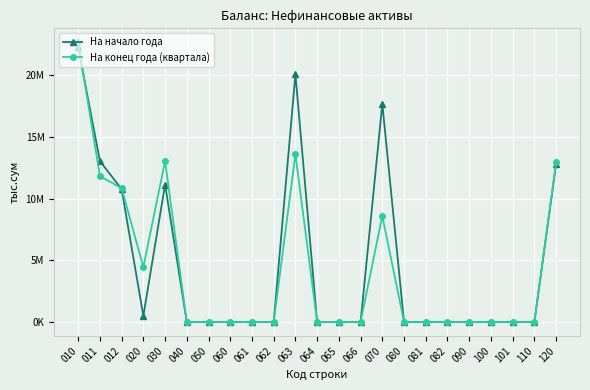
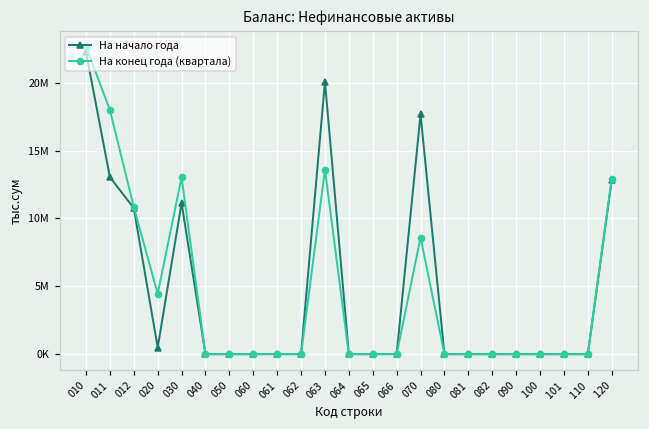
На конец года (квартала), 011: 11800000 -> 18000000
